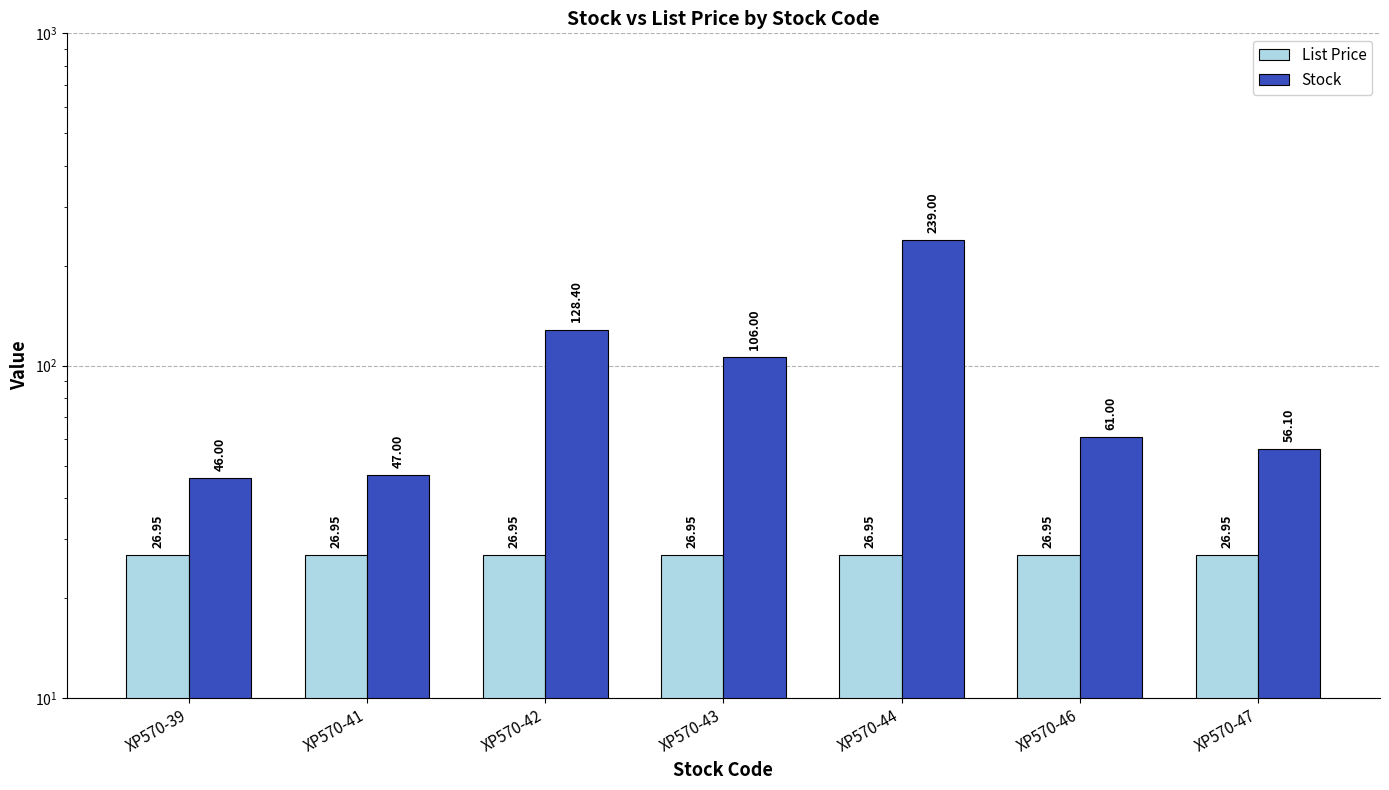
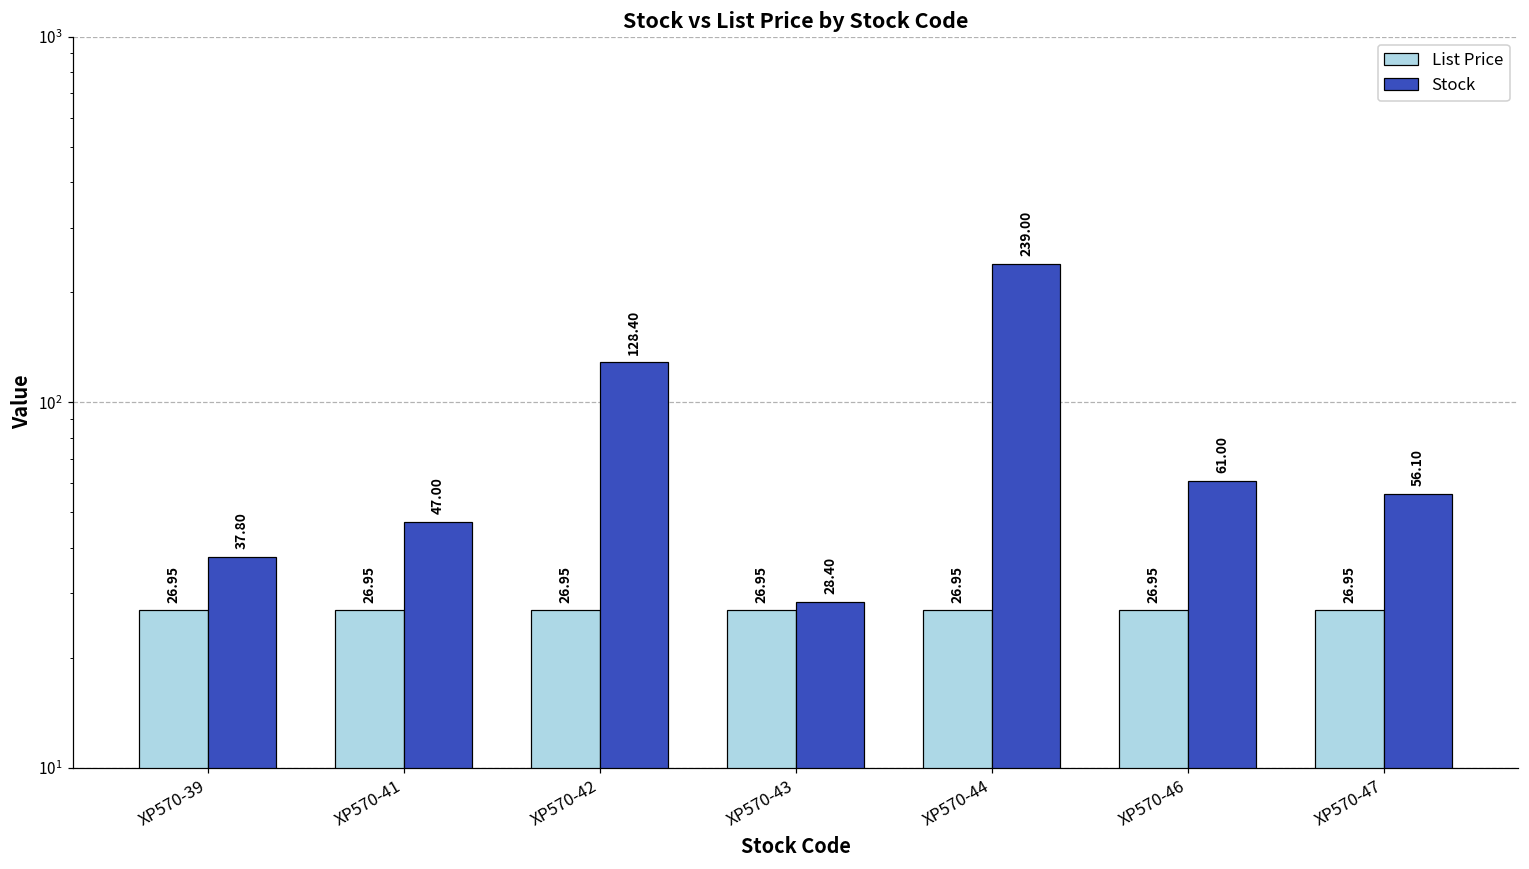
Stock, XP570-39: 46.00 -> 37.80
Stock, XP570-43: 106.00 -> 28.40
